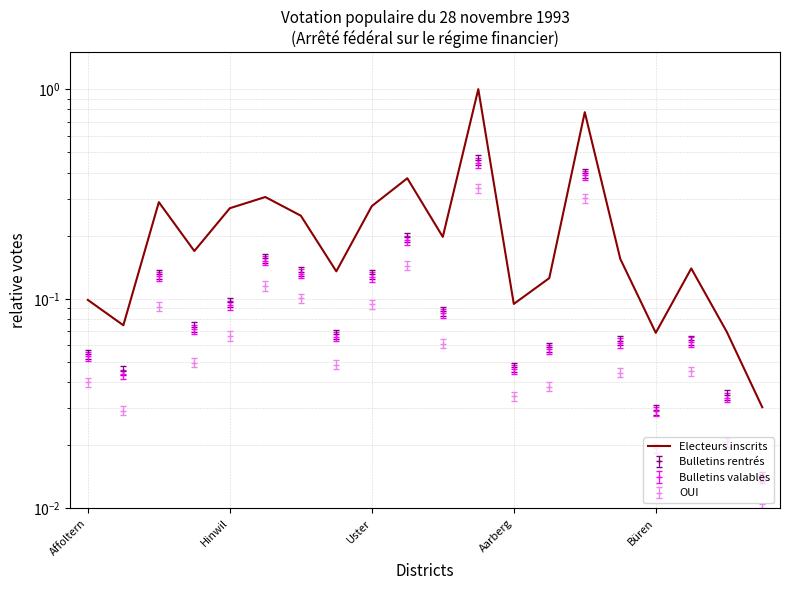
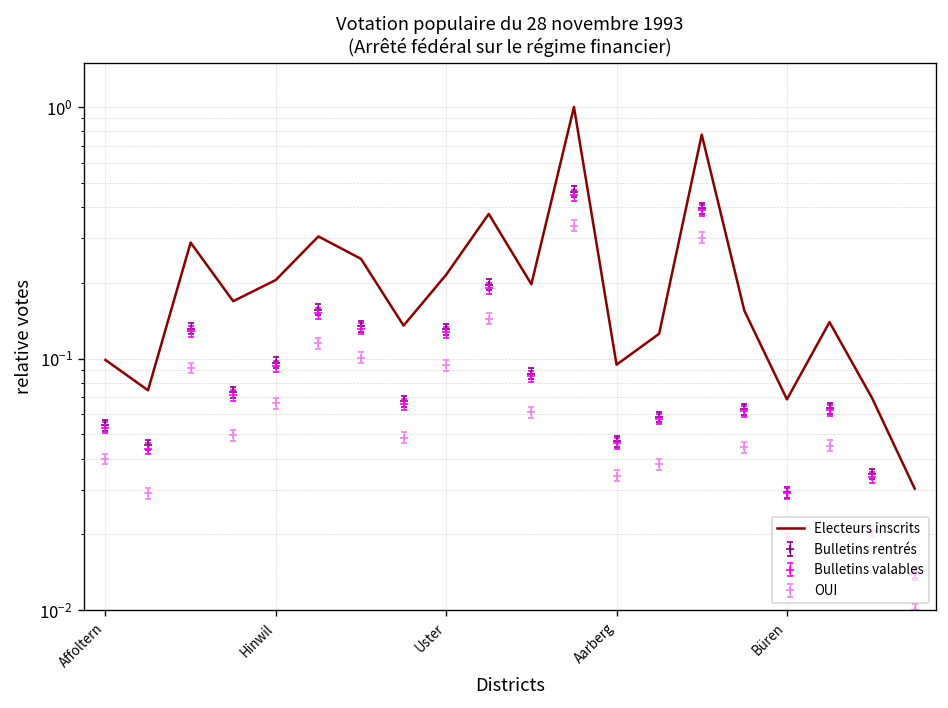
Electeurs inscrits, Hinwil: 0.27 -> 0.21
Electeurs inscrits, Uster: 0.28 -> 0.22
